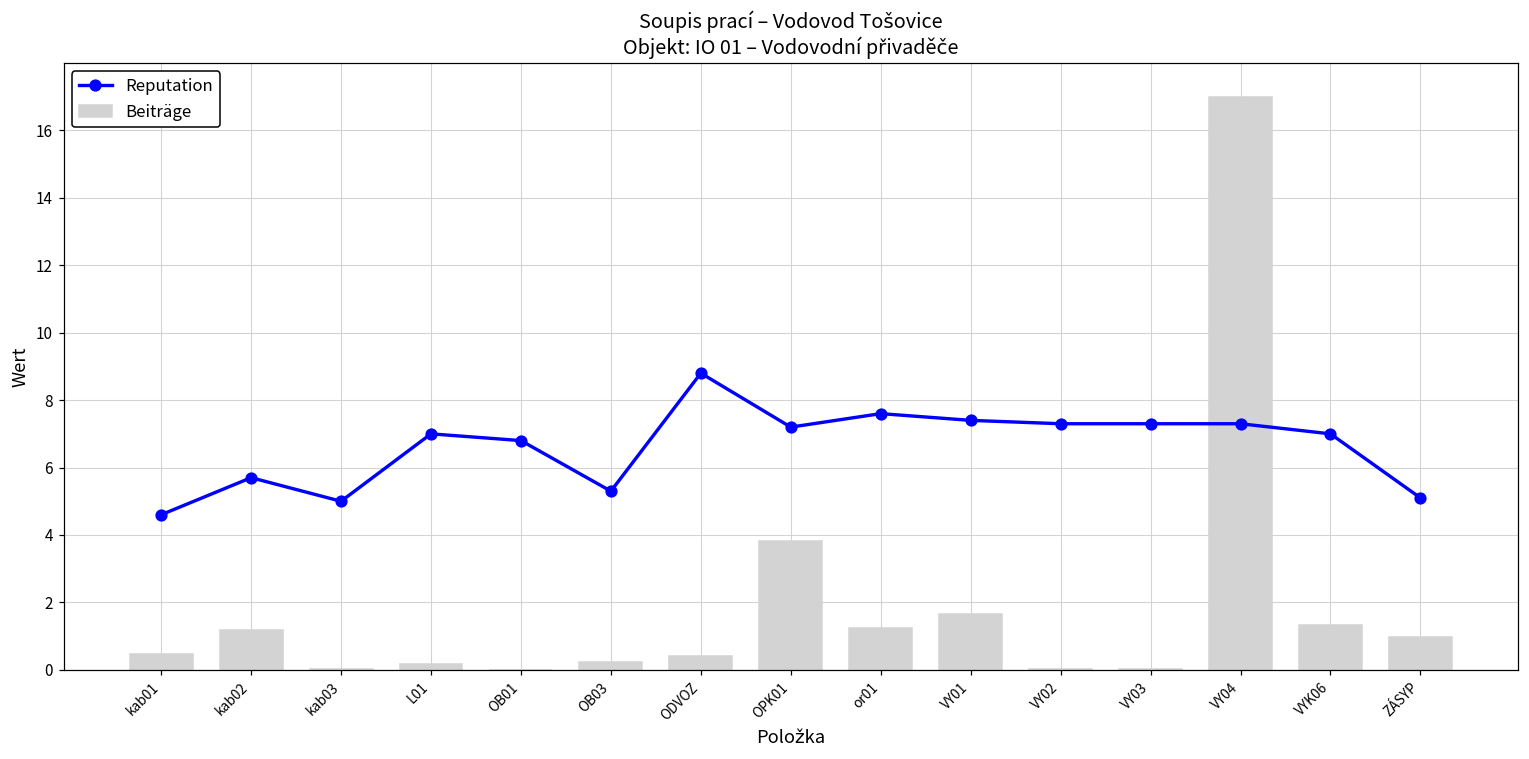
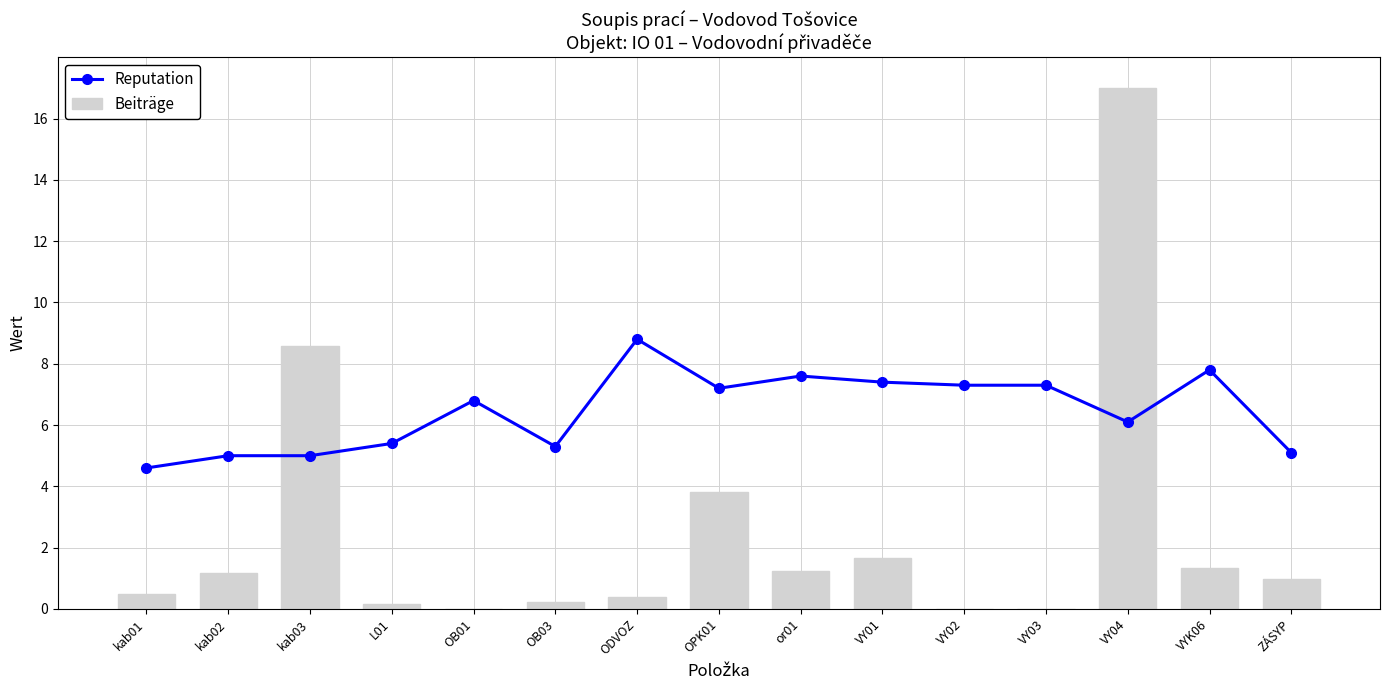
Reputation, kab02: 5.7 -> 5.0
Beiträge, kab03: 0.0 -> 8.6
Reputation, L01: 7.0 -> 5.4
Reputation, VY04: 7.3 -> 6.1
Reputation, VYK06: 7.0 -> 7.8
